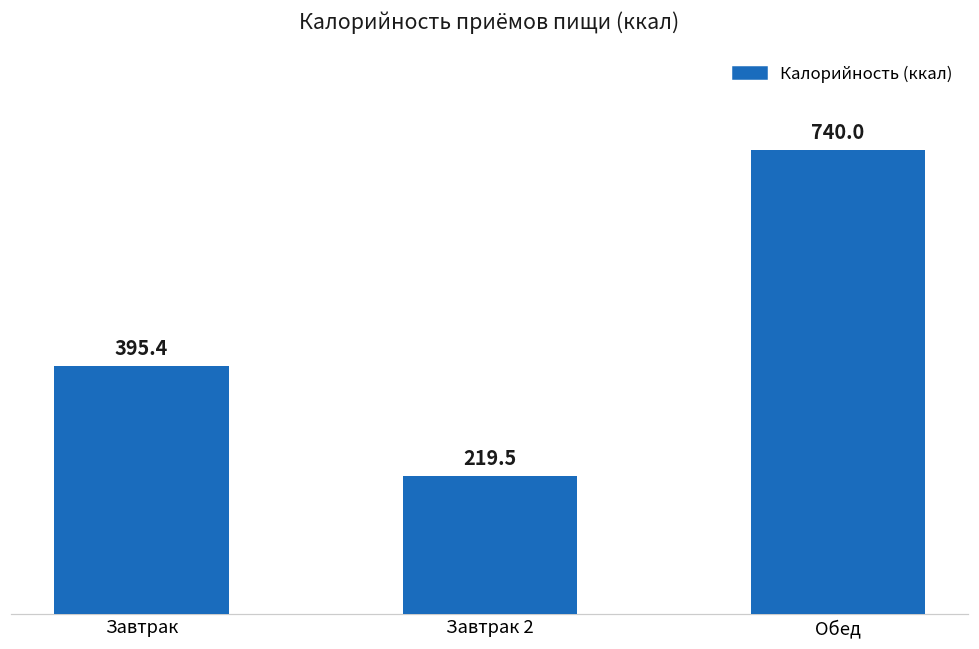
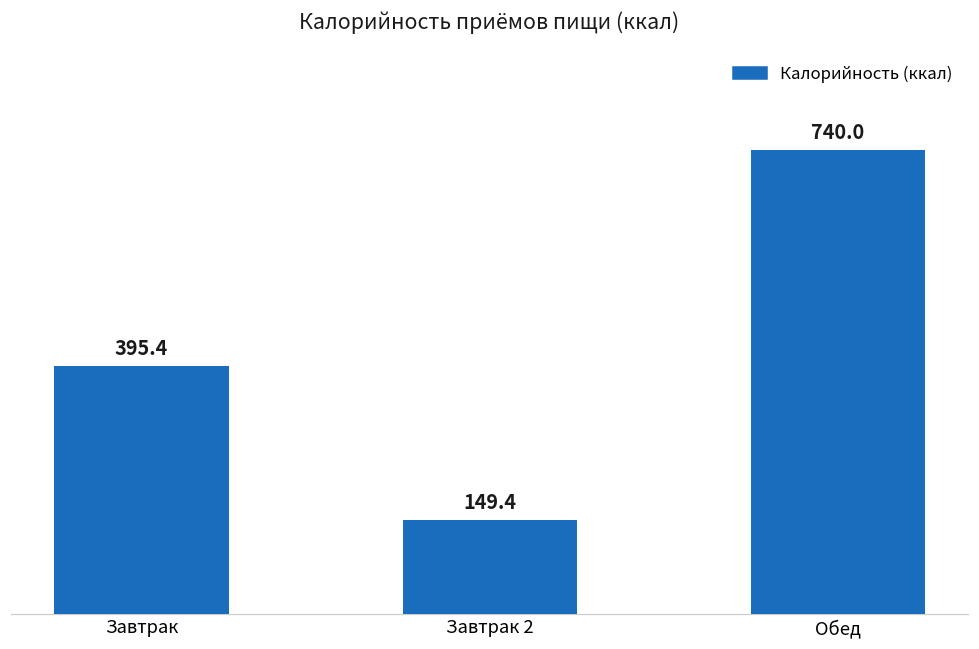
Завтрак 2: 219.5 -> 149.4
